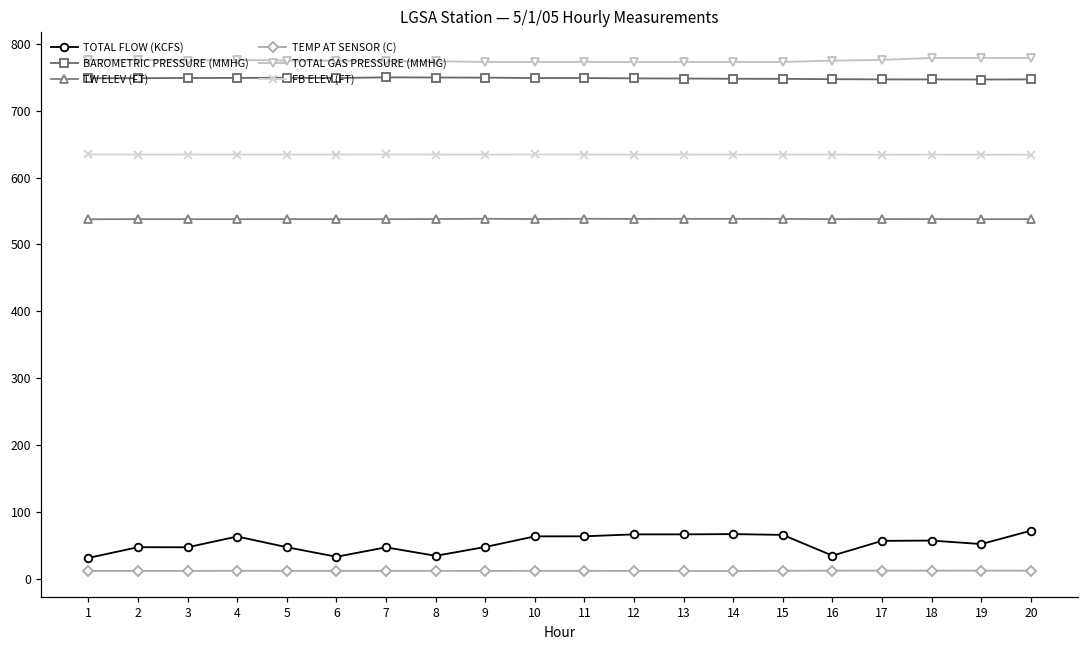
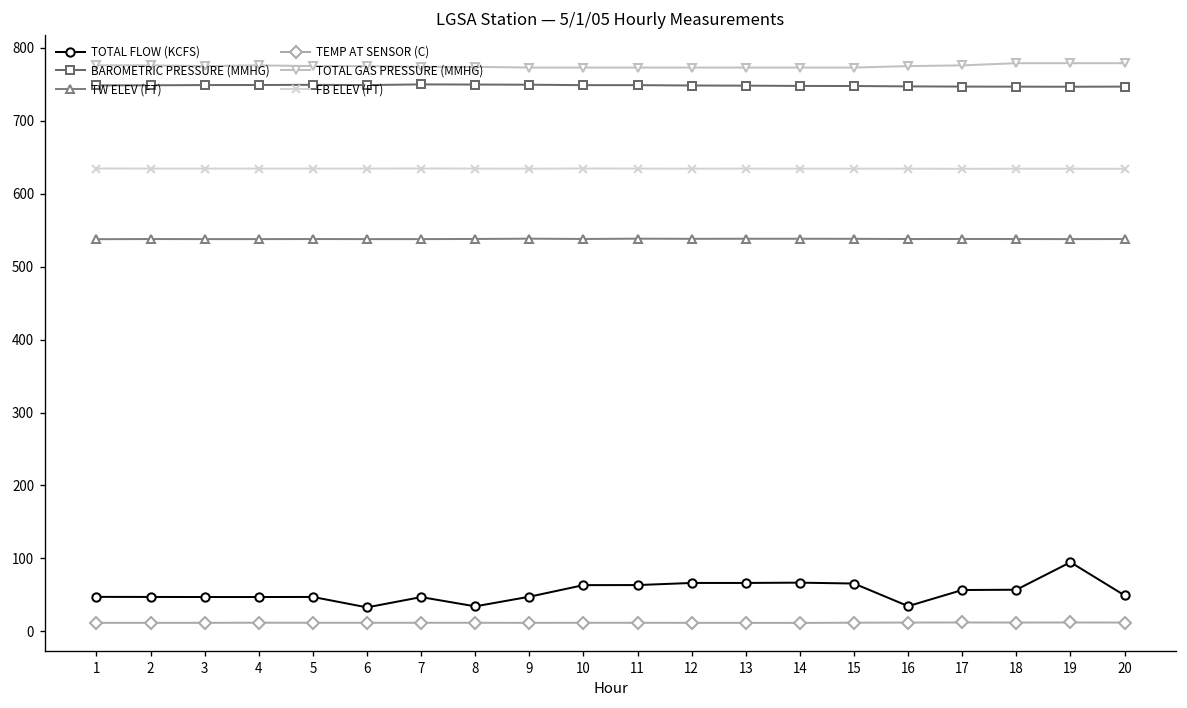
TOTAL FLOW (KCFS), 1: 30 -> 50
TOTAL FLOW (KCFS), 4: 60 -> 50
TOTAL FLOW (KCFS), 19: 50 -> 90
TOTAL FLOW (KCFS), 20: 70 -> 50
